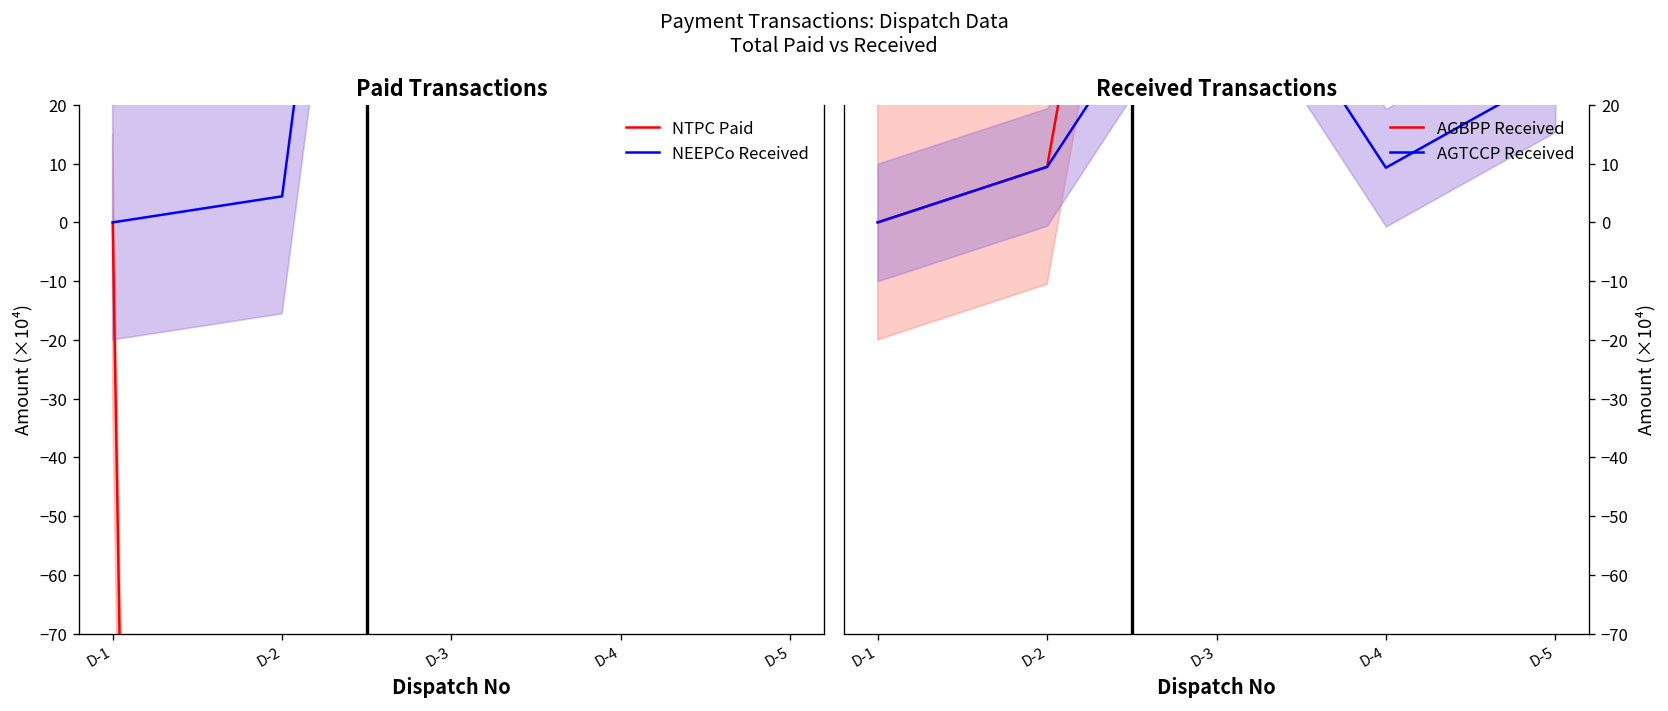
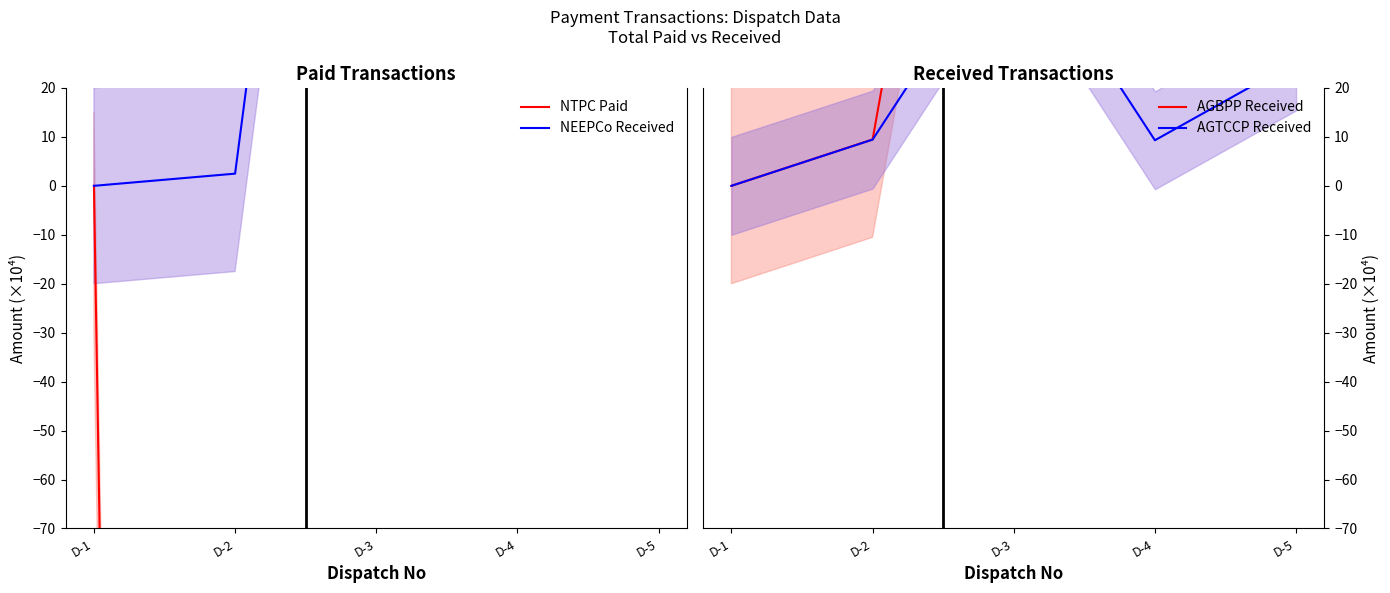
Paid Transactions, NEEPCo Received, D-2: 4 -> 2
